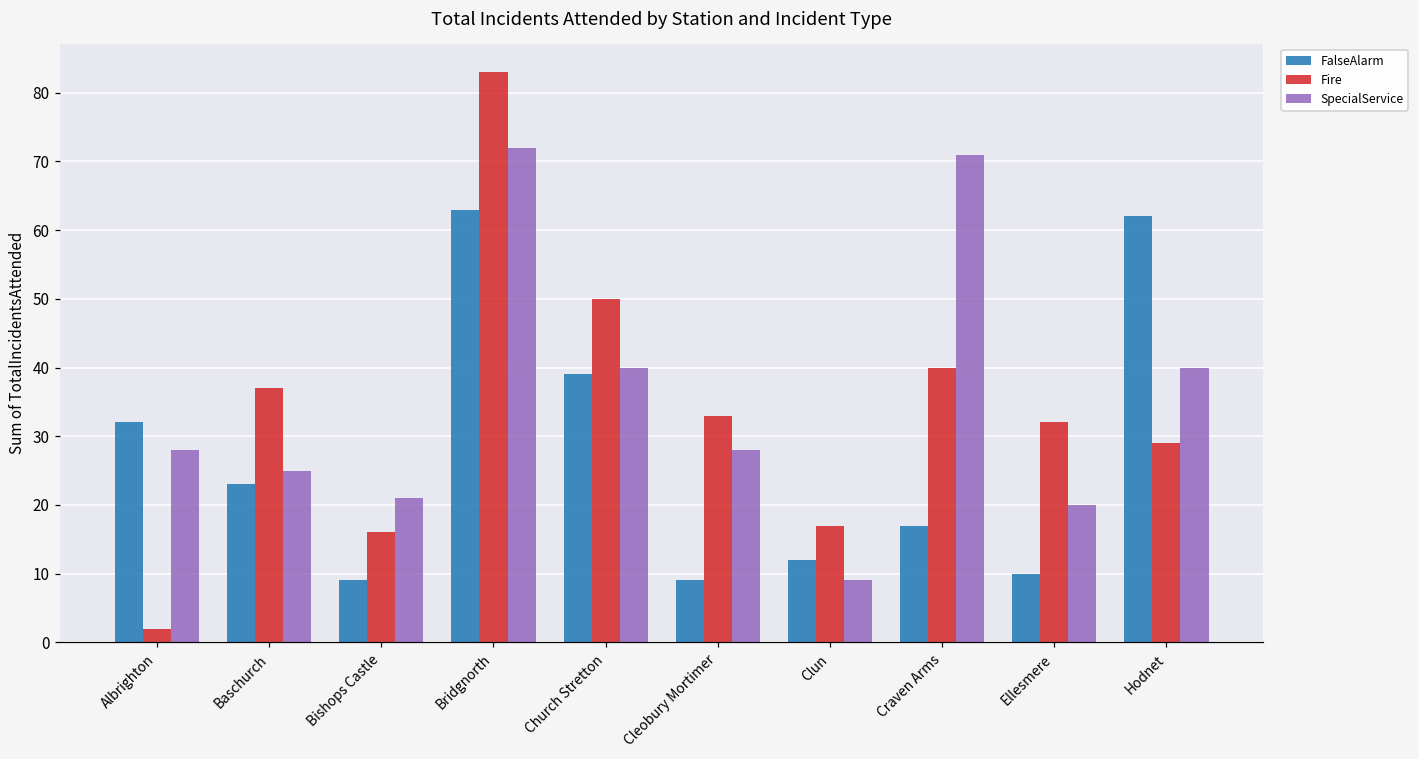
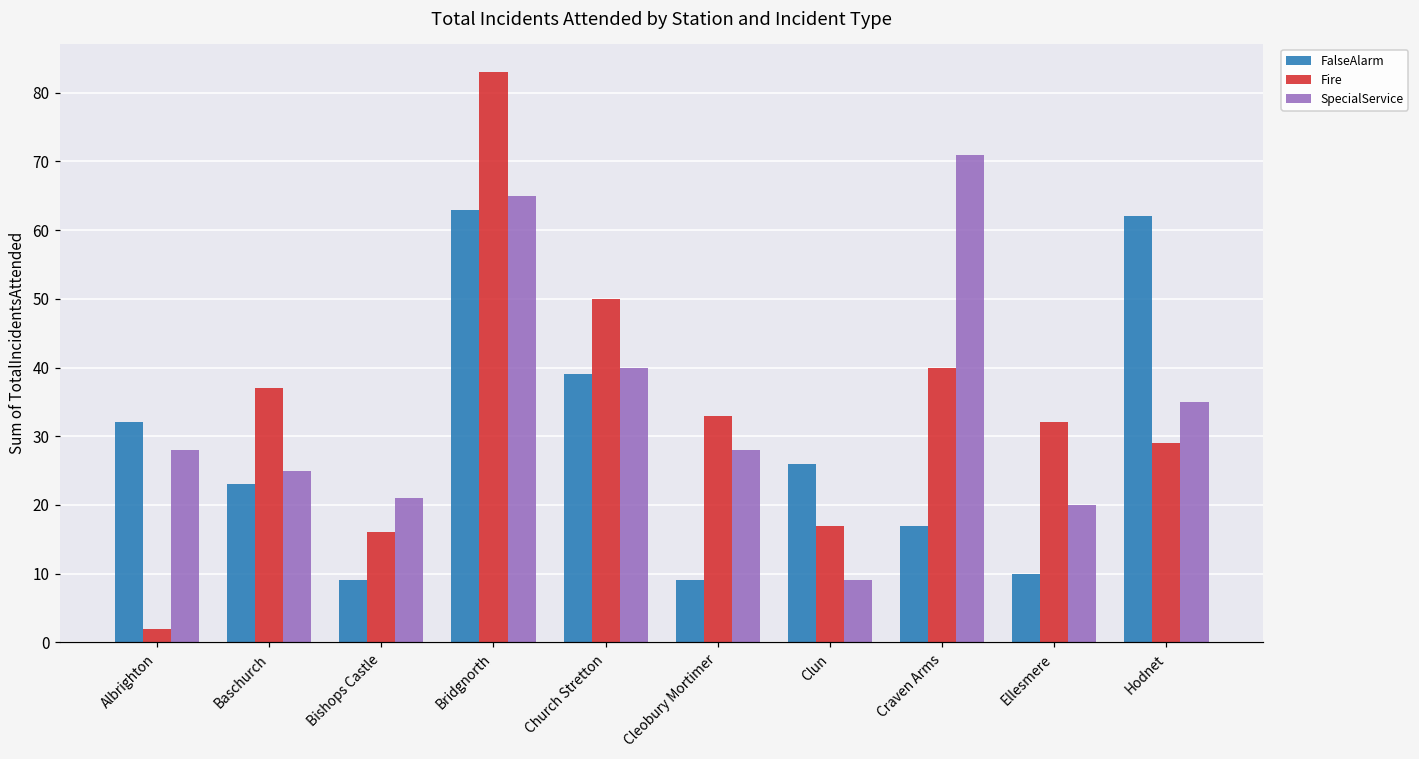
SpecialService, Bridgnorth: 72 -> 65
FalseAlarm, Clun: 12 -> 26
SpecialService, Hodnet: 40 -> 35
